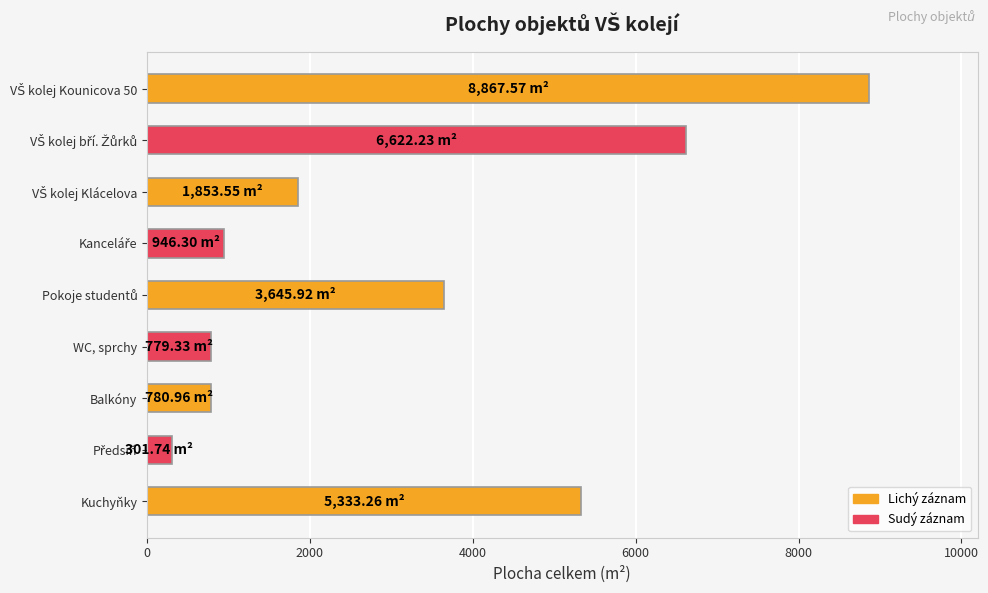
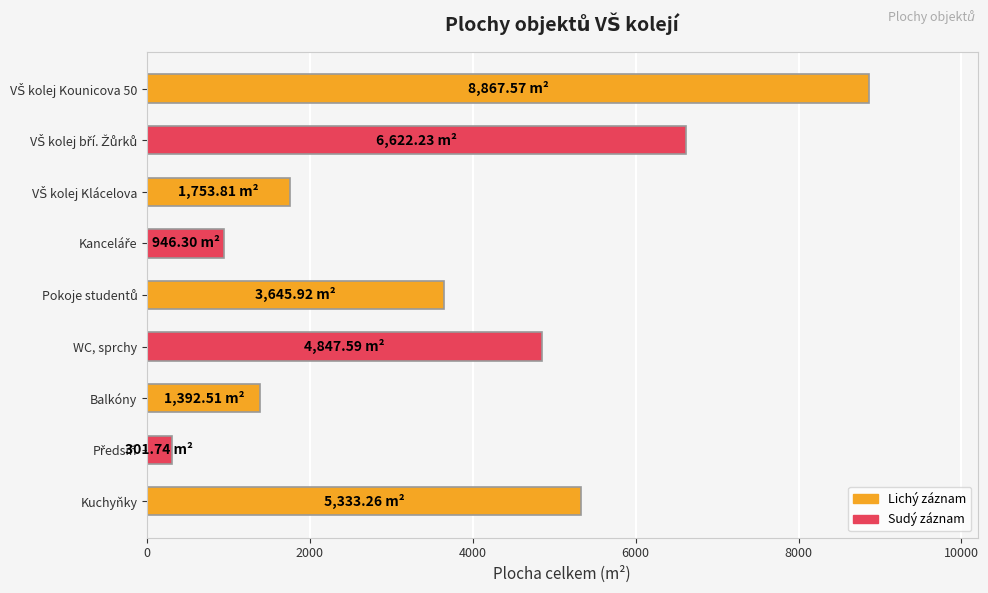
VŠ kolej Klácelova: 1,853.55 -> 1,753.81
WC, sprchy: 779.33 -> 4,847.59
Balkóny: 780.96 -> 1,392.51
